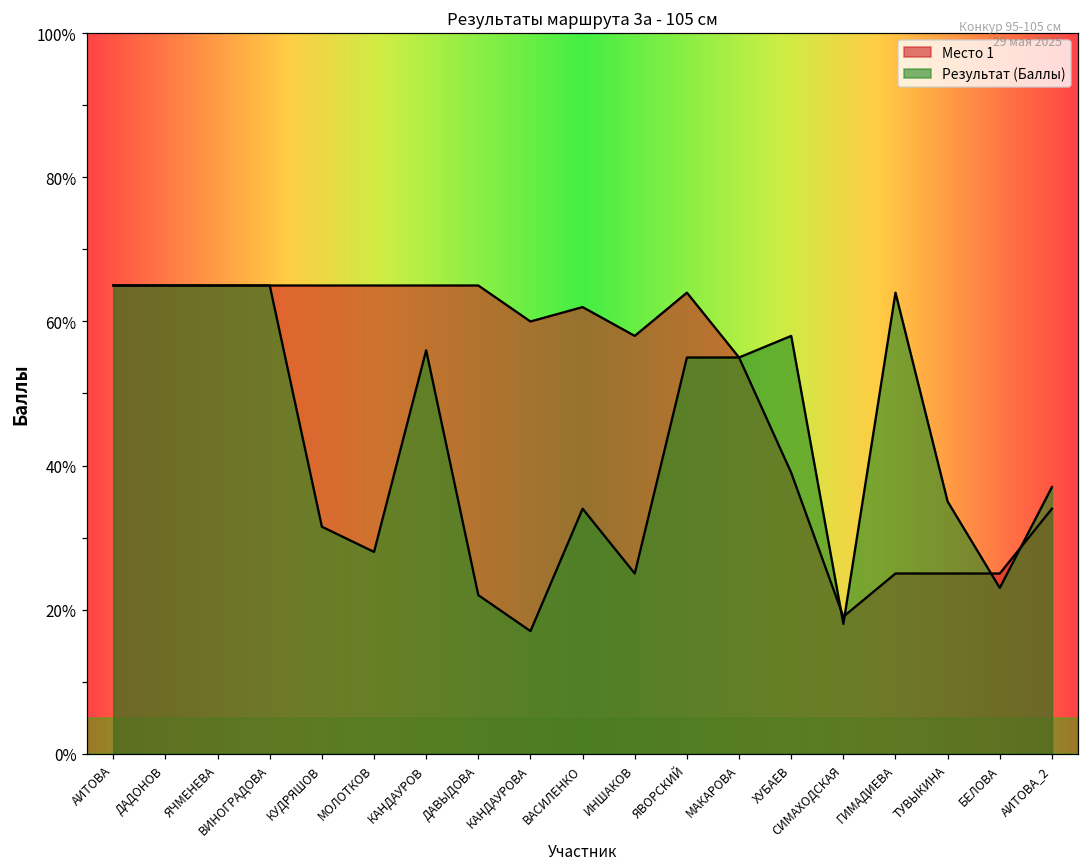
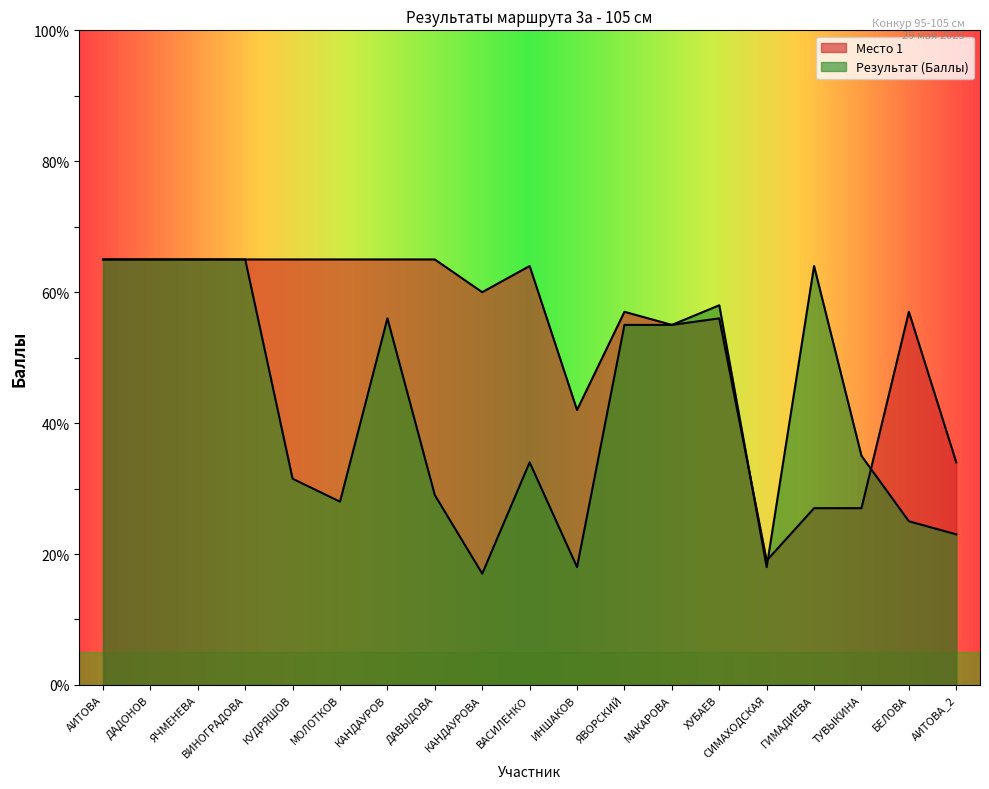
Результат (Баллы), ДАВЫДОВА: 22% -> 29%
Место 1, ВАСИЛЕНКО: 62% -> 64%
Место 1, ИНШАКОВ: 58% -> 42%
Результат (Баллы), ИНШАКОВ: 25% -> 18%
Место 1, ЯВОРСКИЙ: 64% -> 57%
Место 1, ХУБАЕВ: 39% -> 56%
Место 1, ГИМАДИЕВА: 25% -> 27%
Место 1, ТУВЫКИНА: 25% -> 27%
Место 1, БЕЛОВА: 25% -> 57%
Результат (Баллы), БЕЛОВА: 23% -> 25%
Результат (Баллы), АИТОВА_2: 37% -> 23%
